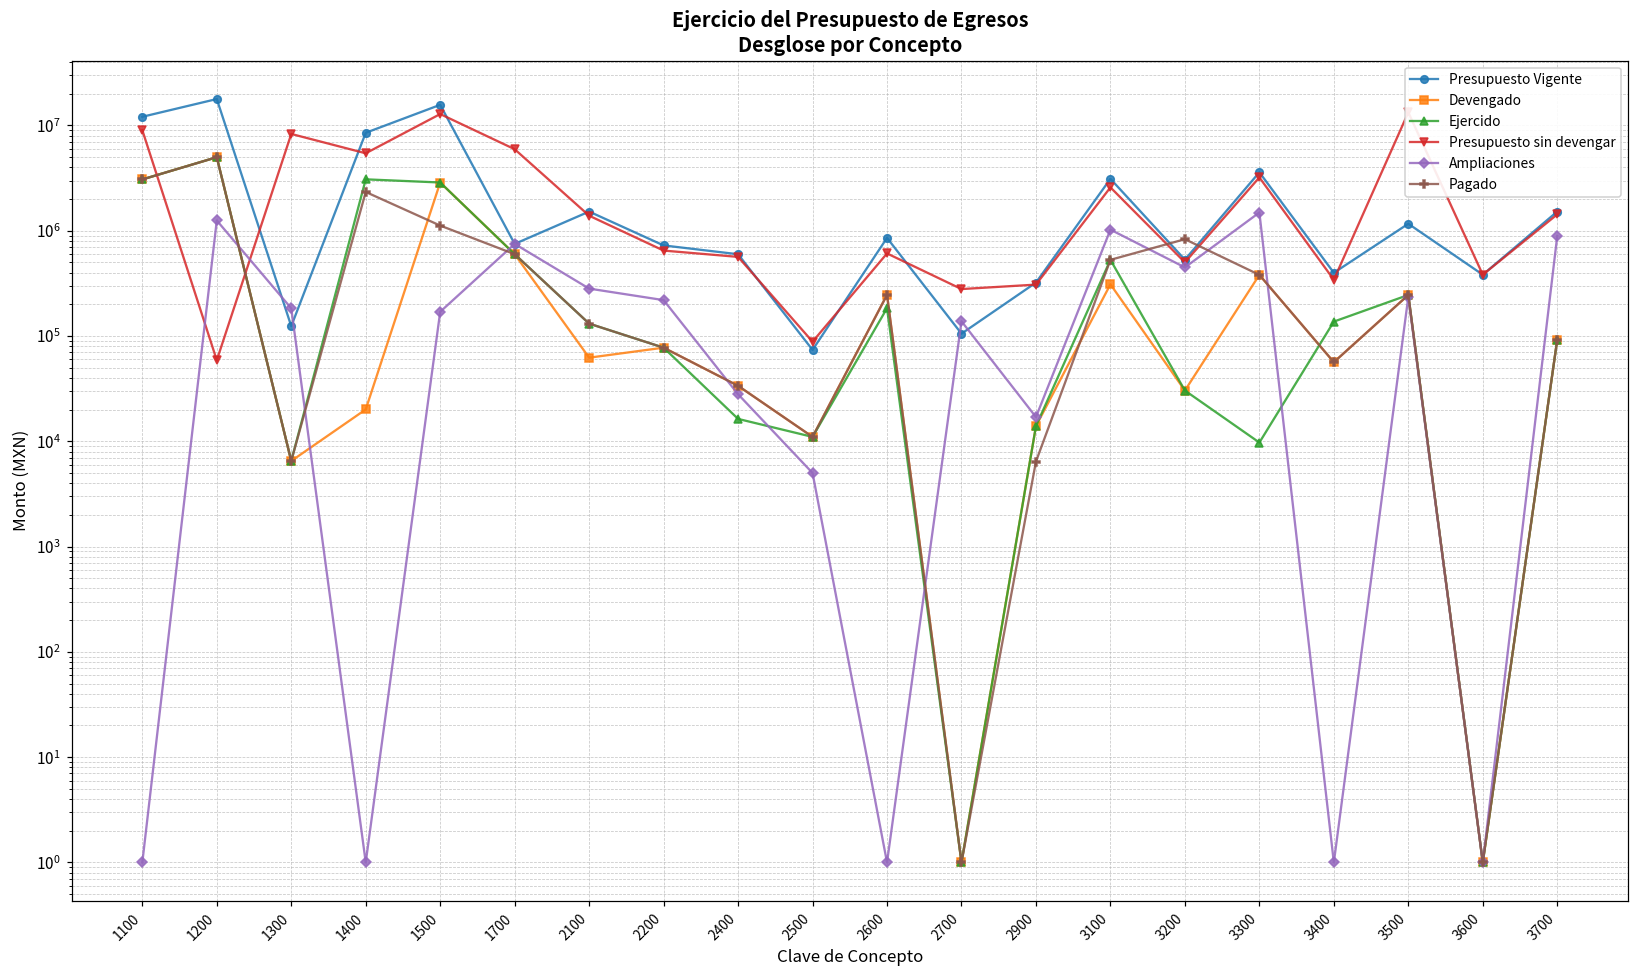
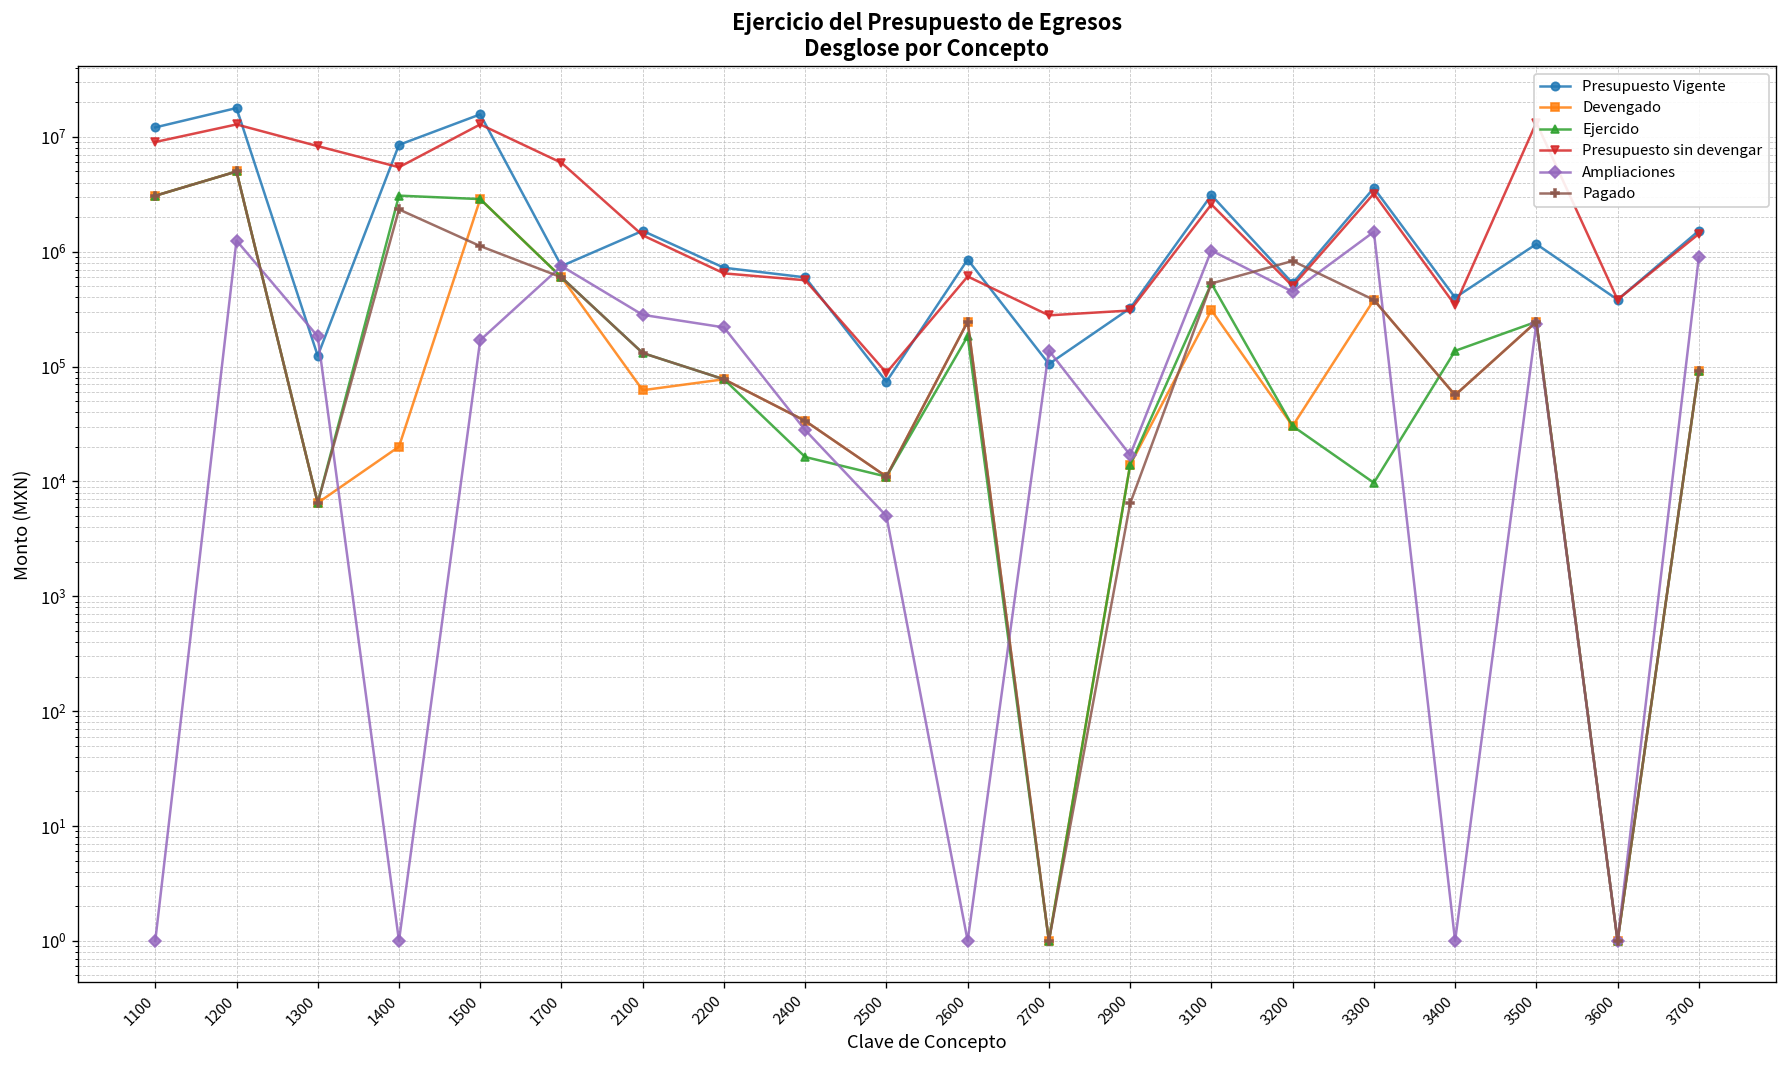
Presupuesto sin devengar, 1200: 60000 -> 13000000
